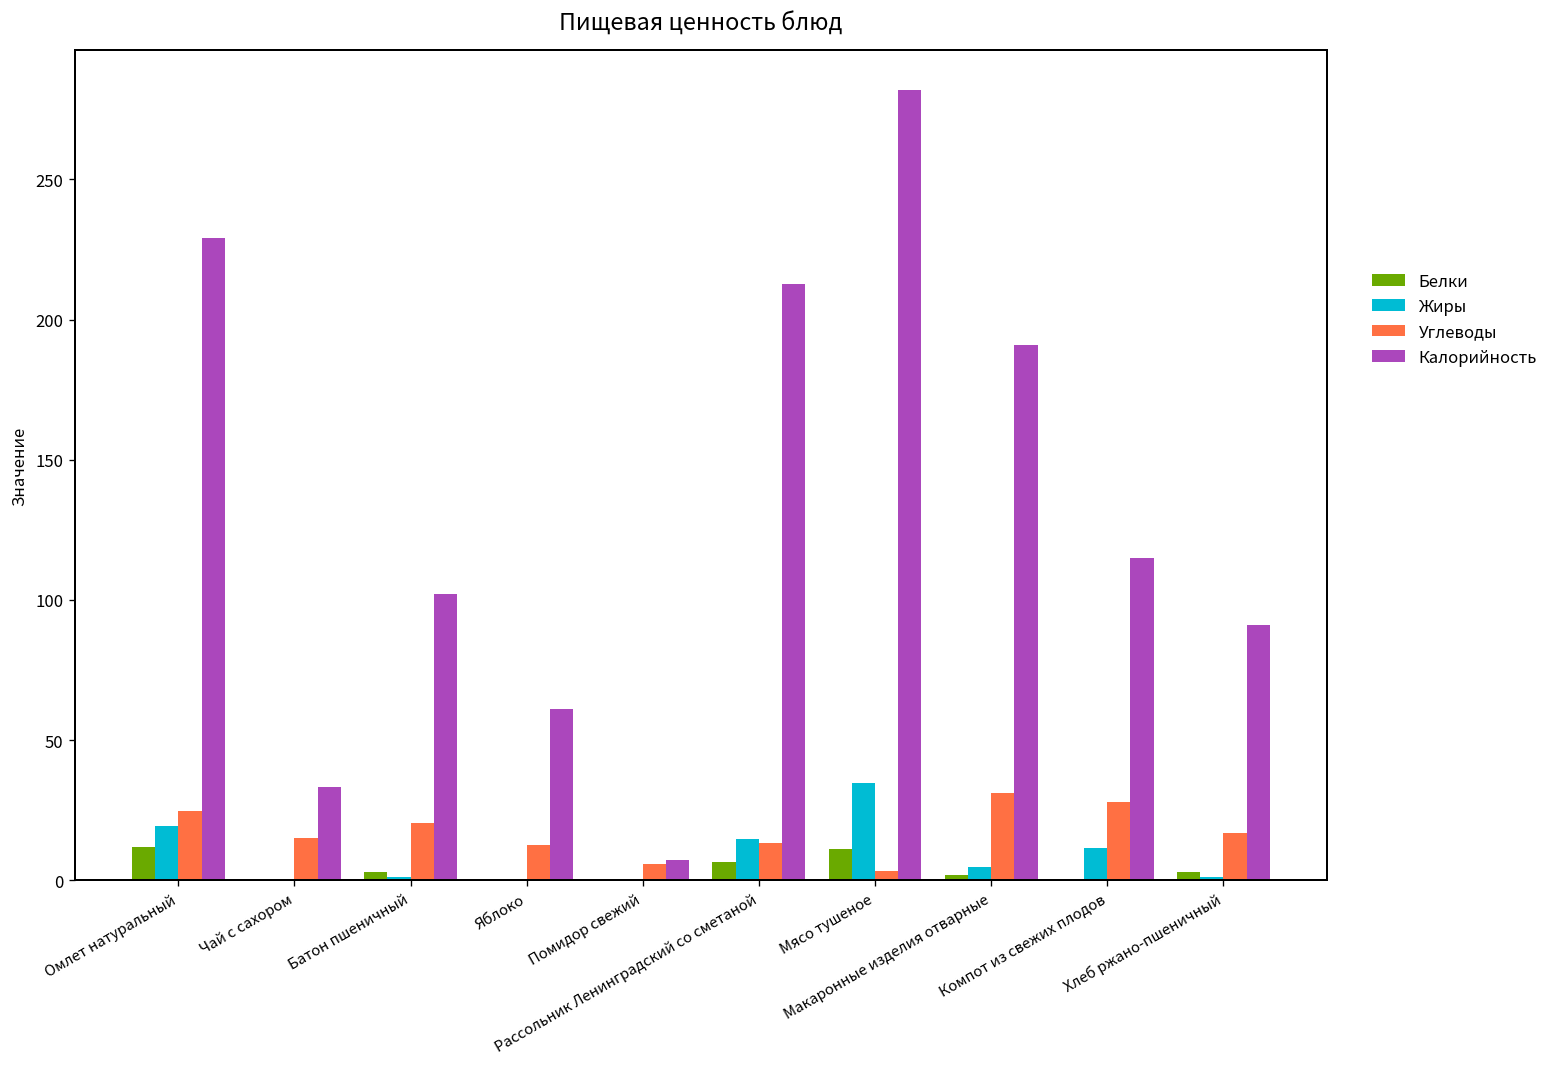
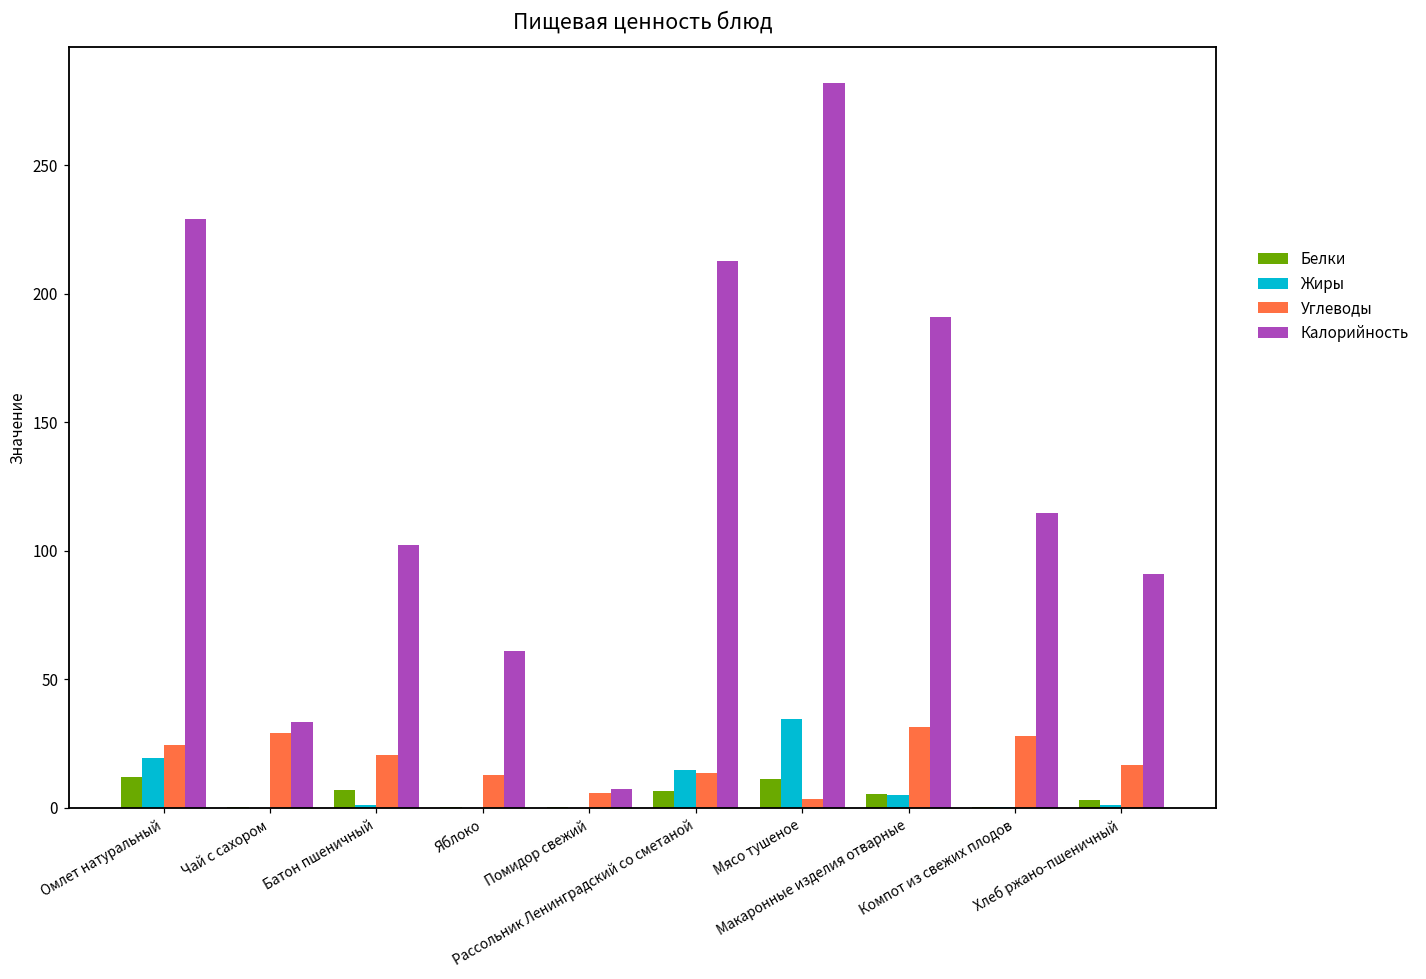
Углеводы, Чай с сахором: 15 -> 29
Белки, Батон пшеничный: 3 -> 7
Белки, Макаронные изделия отварные: 2 -> 6
Жиры, Компот из свежих плодов: 11 -> 0
